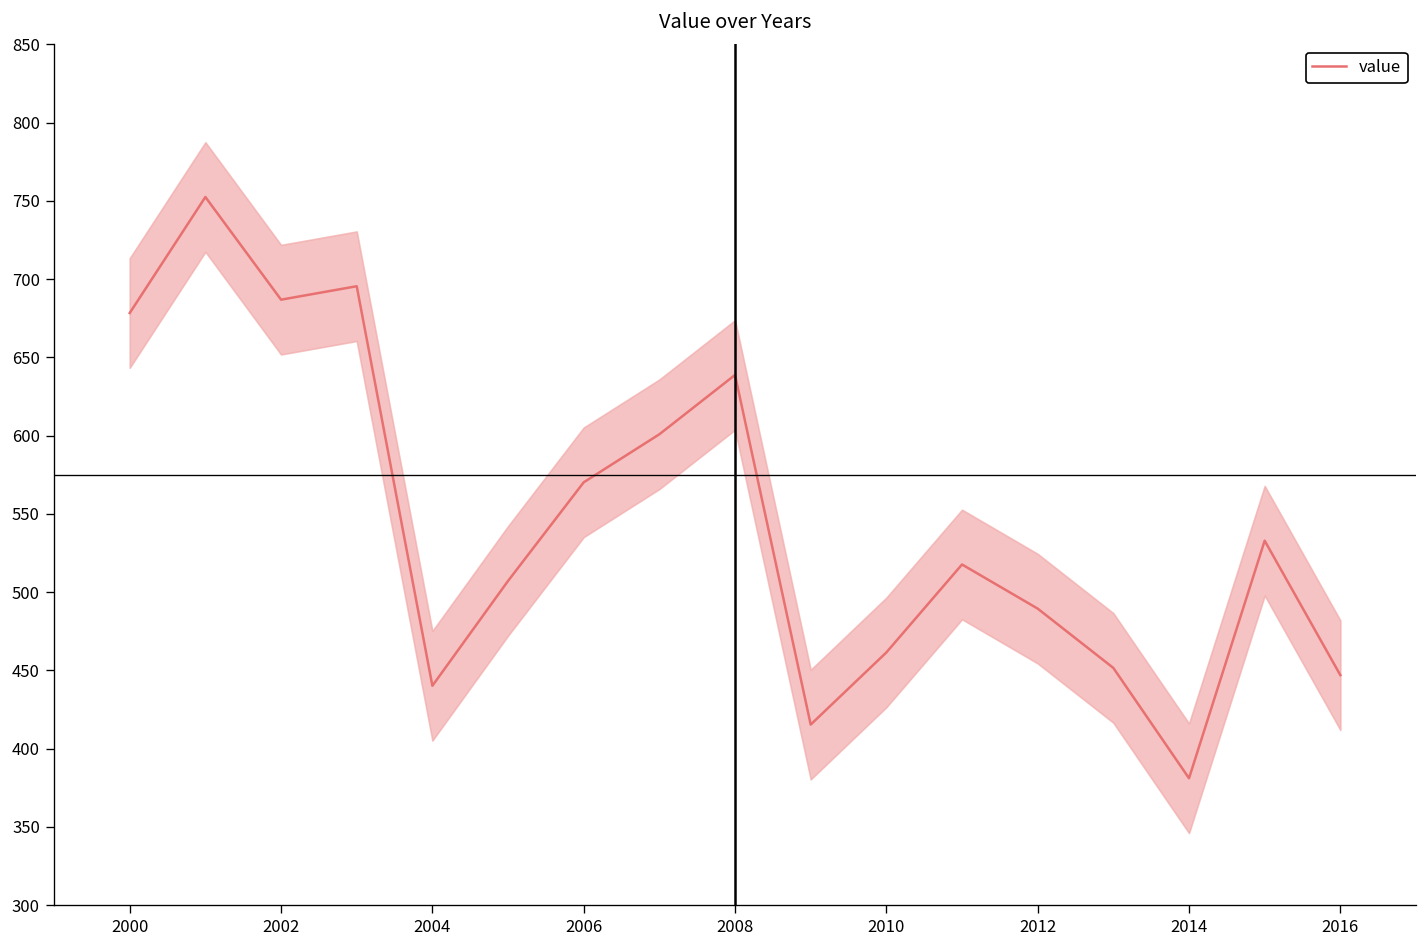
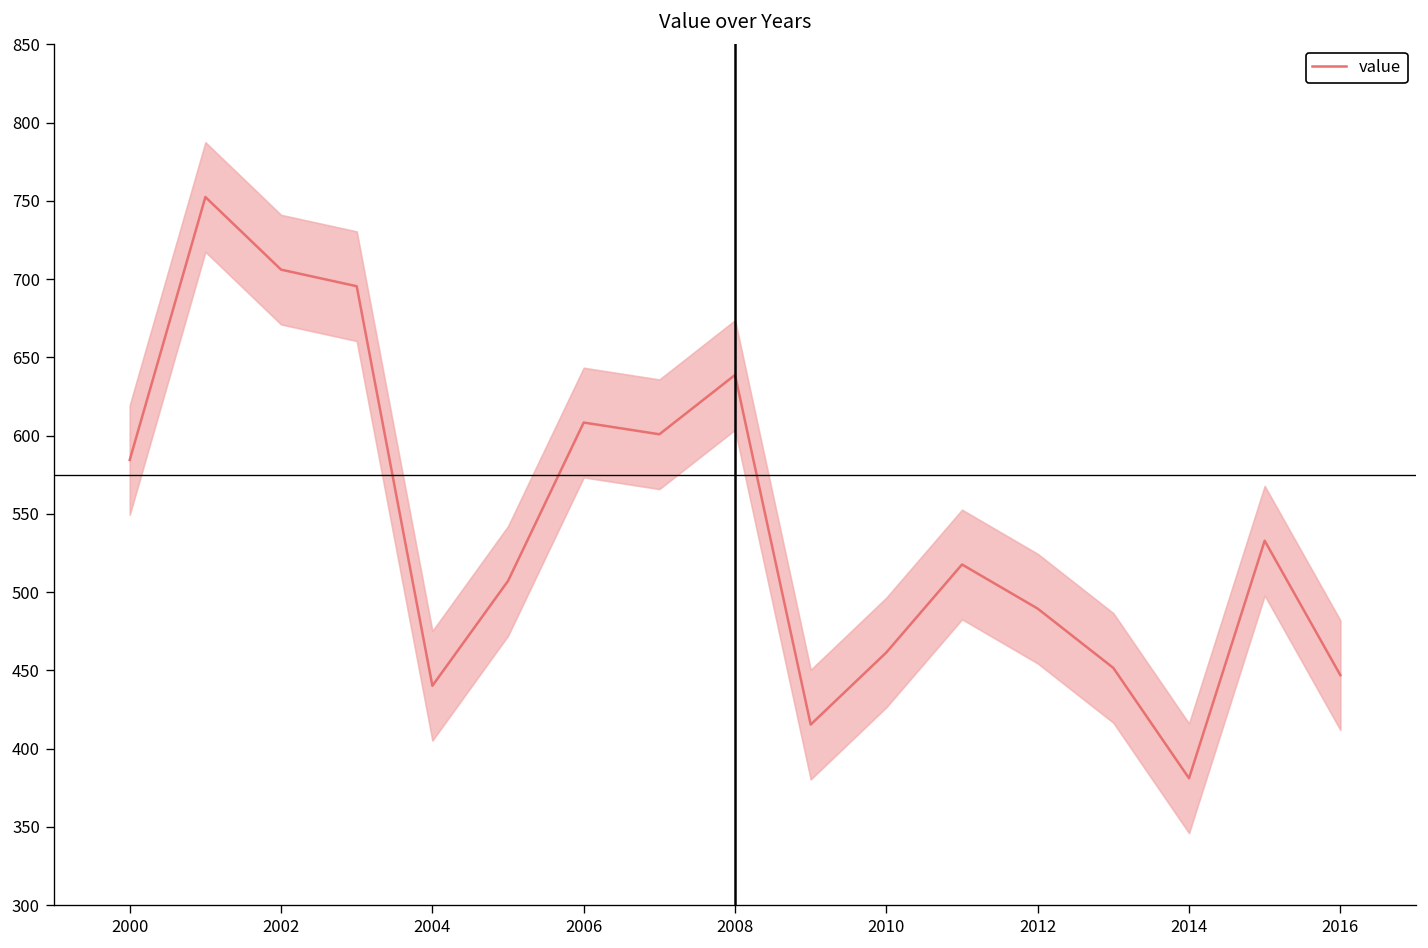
value, 2000: 678 -> 584
value, 2002: 687 -> 706
value, 2006: 570 -> 608
